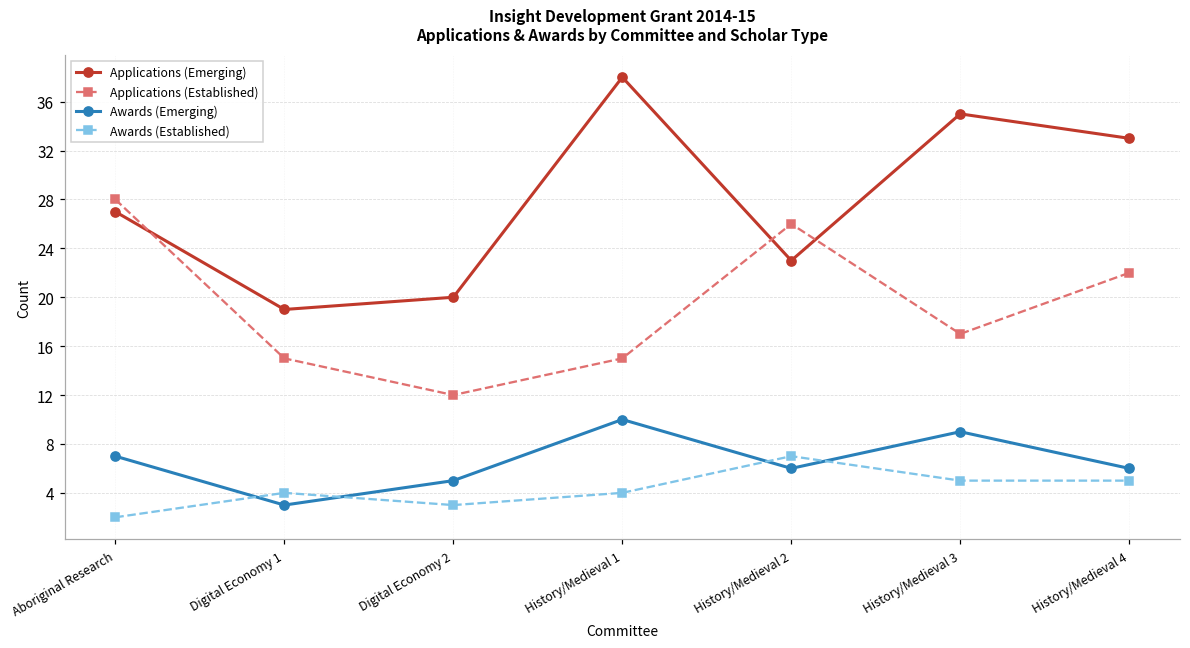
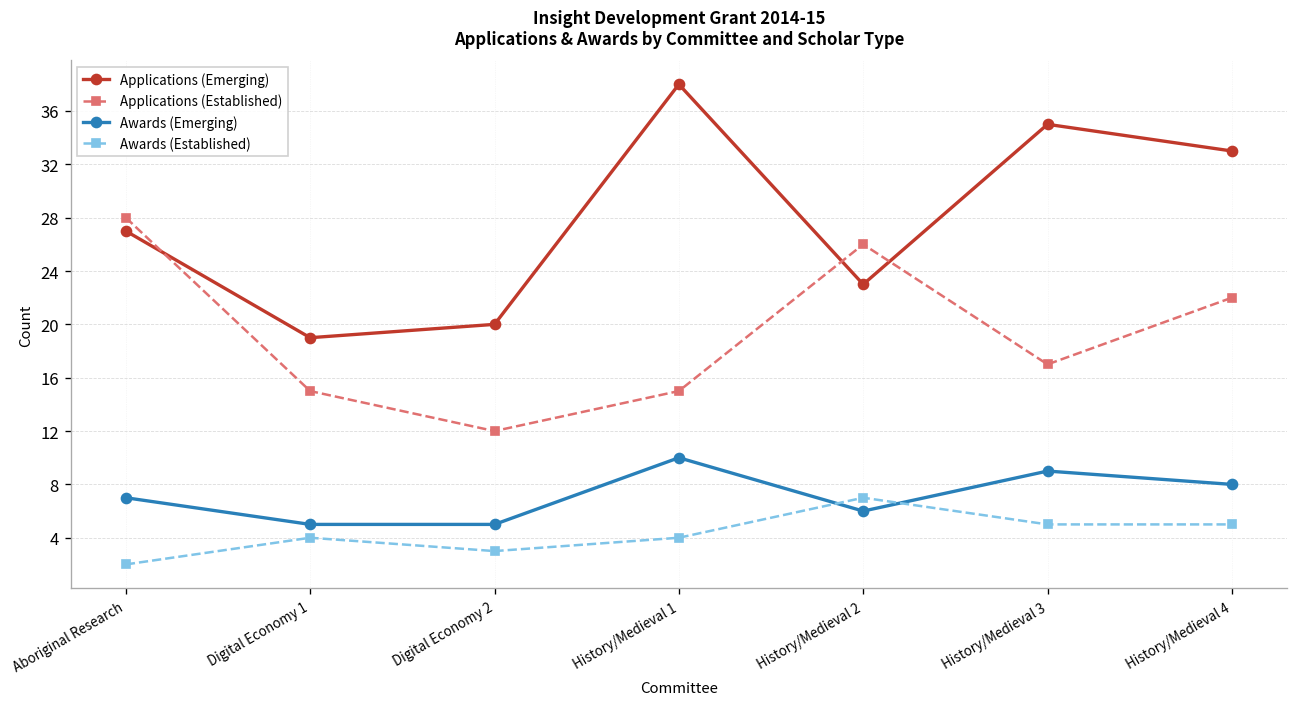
Awards (Emerging), Digital Economy 1: 3 -> 5
Awards (Emerging), History/Medieval 4: 6 -> 8
